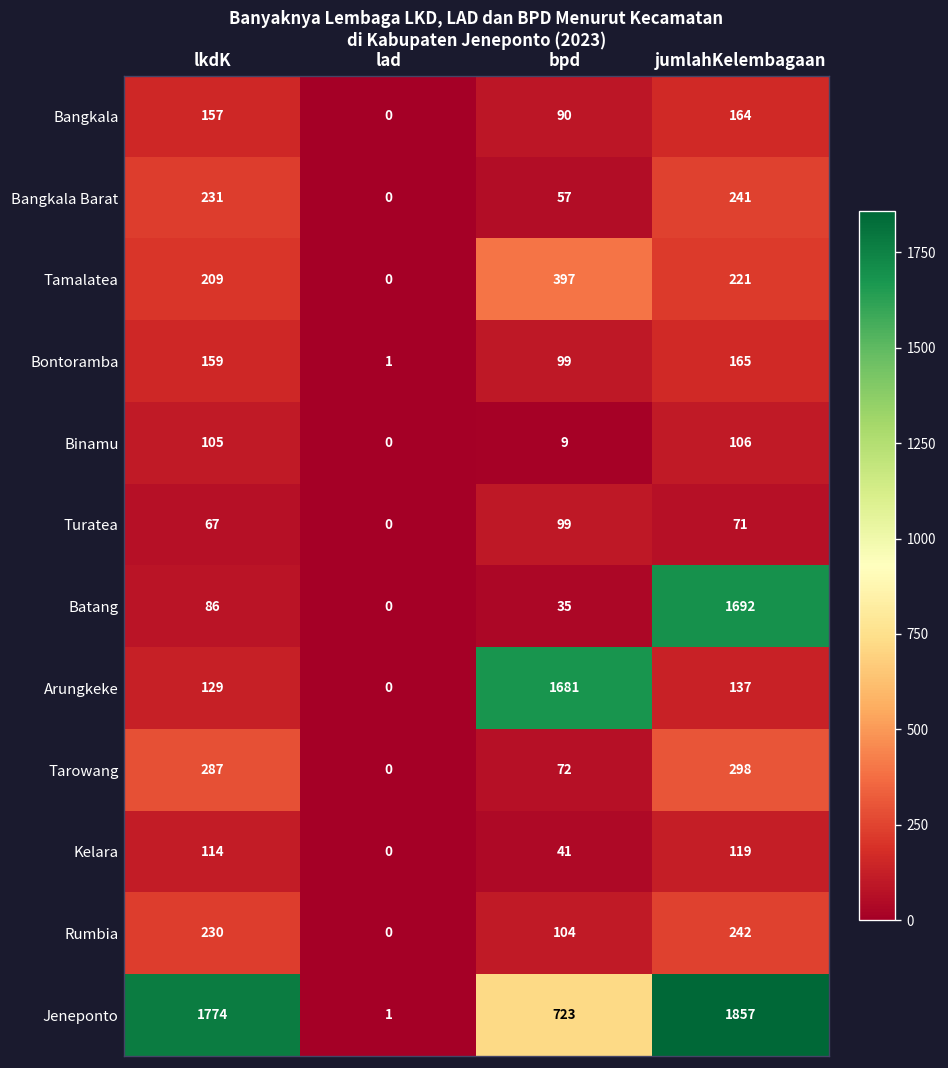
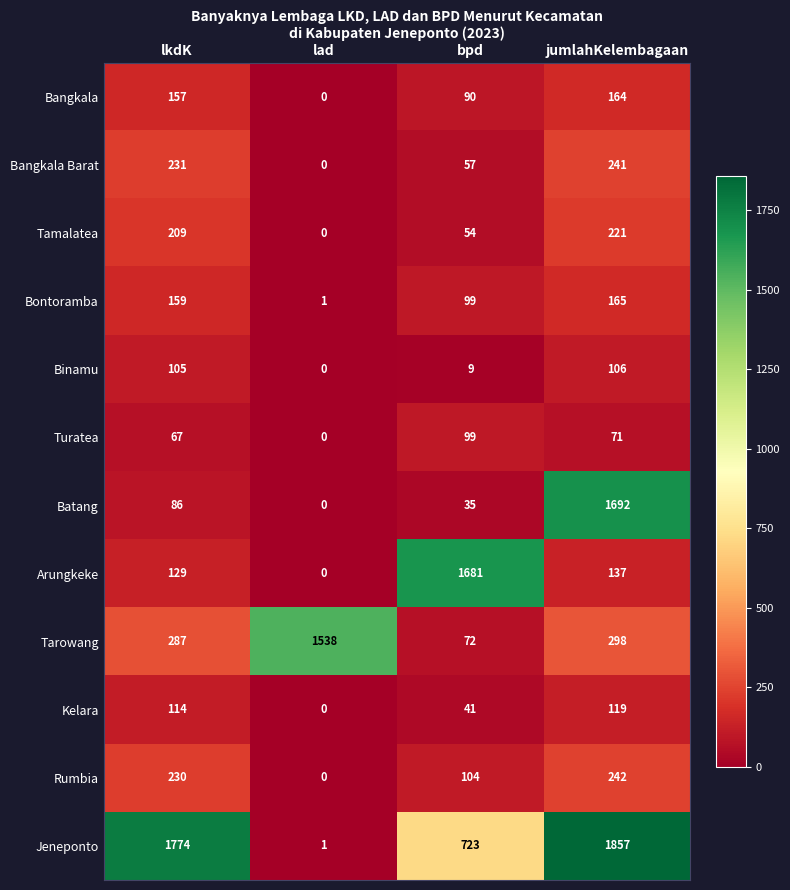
Tamalatea, bpd: 397 -> 54
Tarowang, lad: 0 -> 1538
